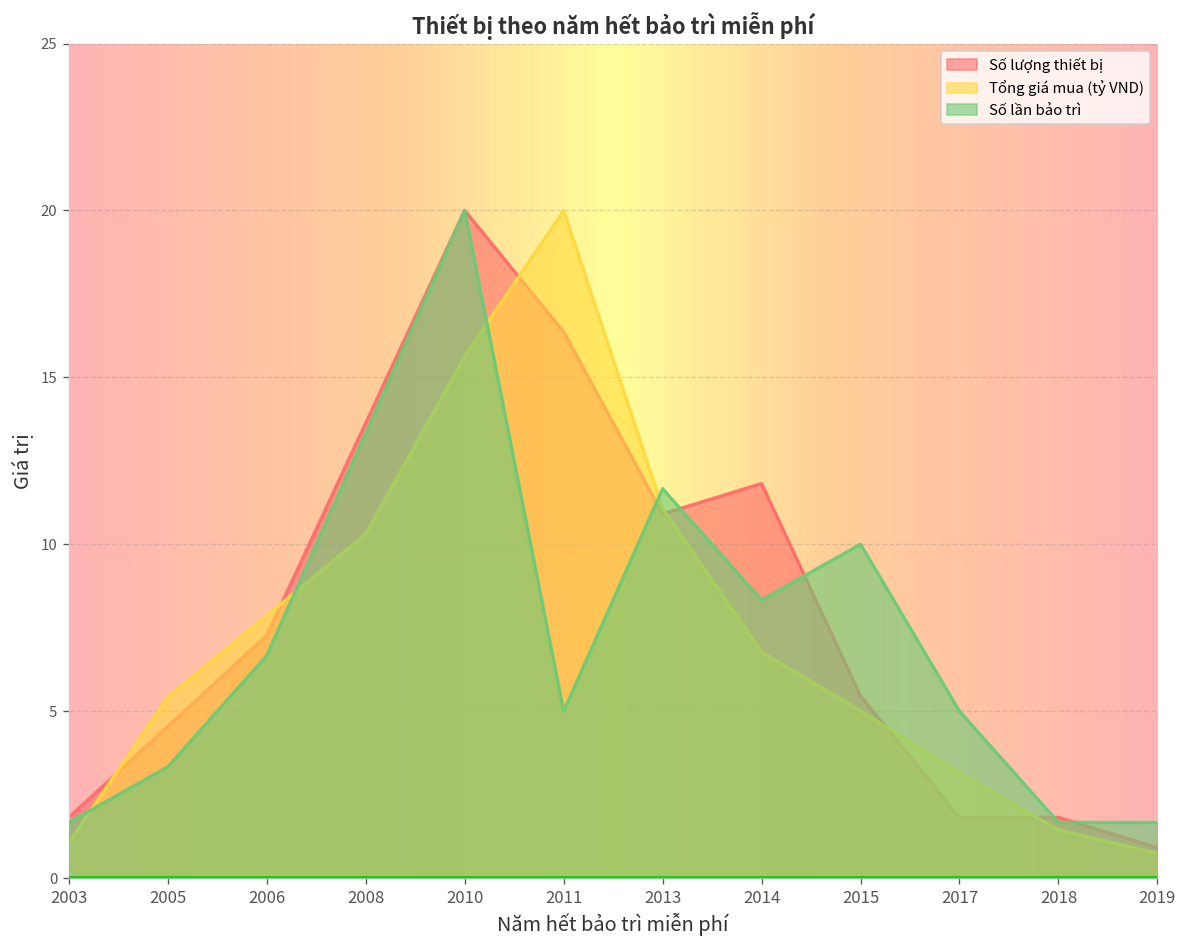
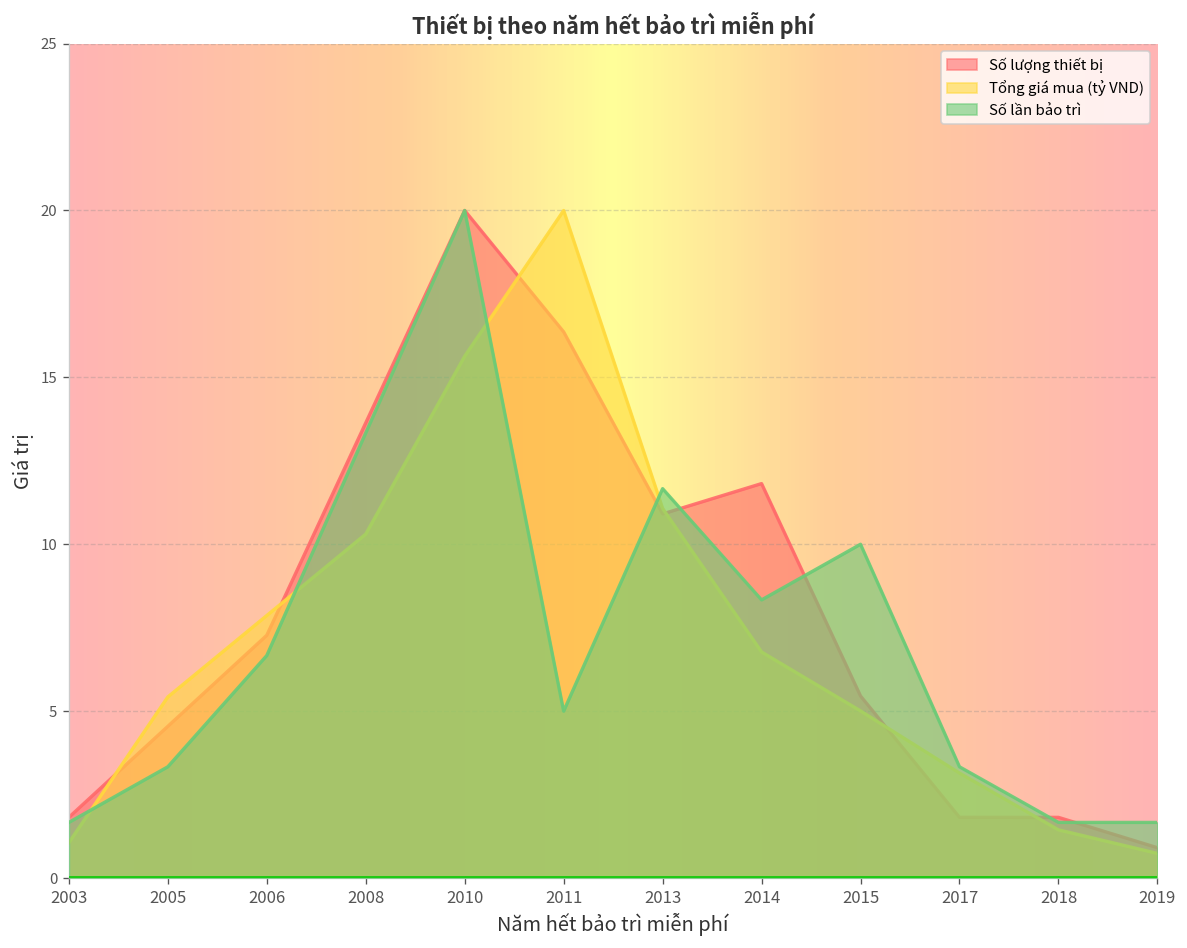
Số lần bảo trì, 2017: 5.0 -> 3.3
